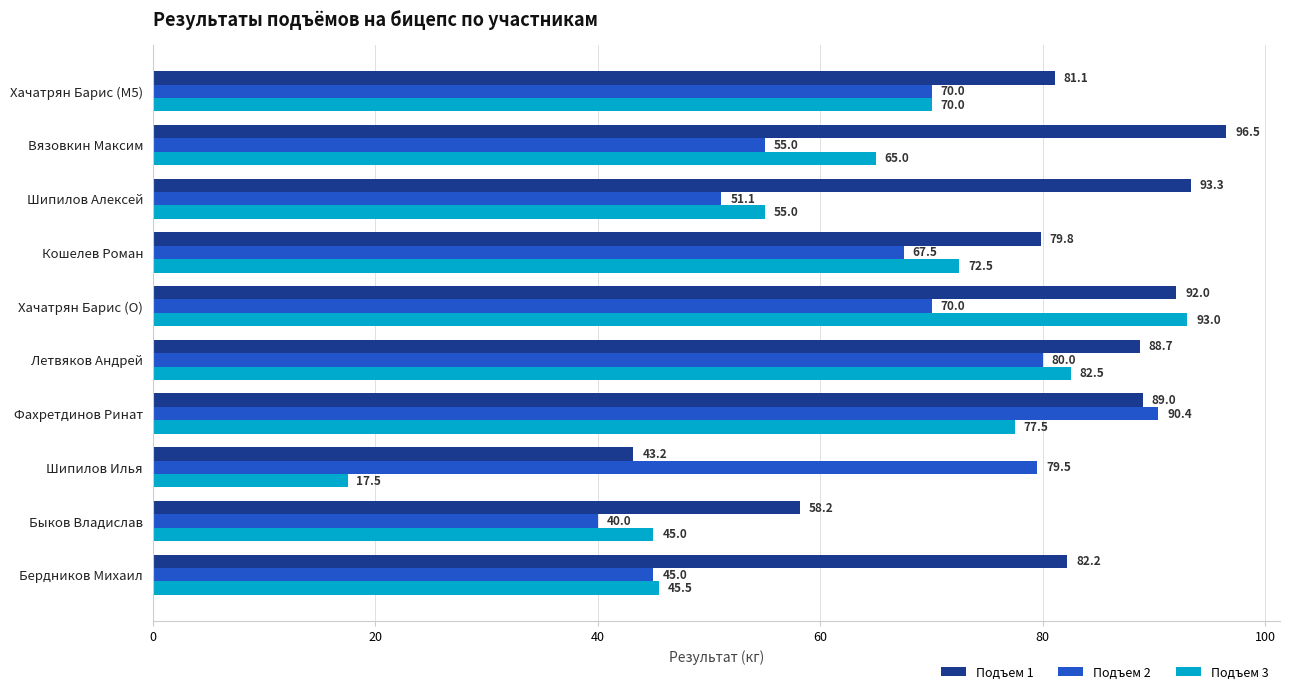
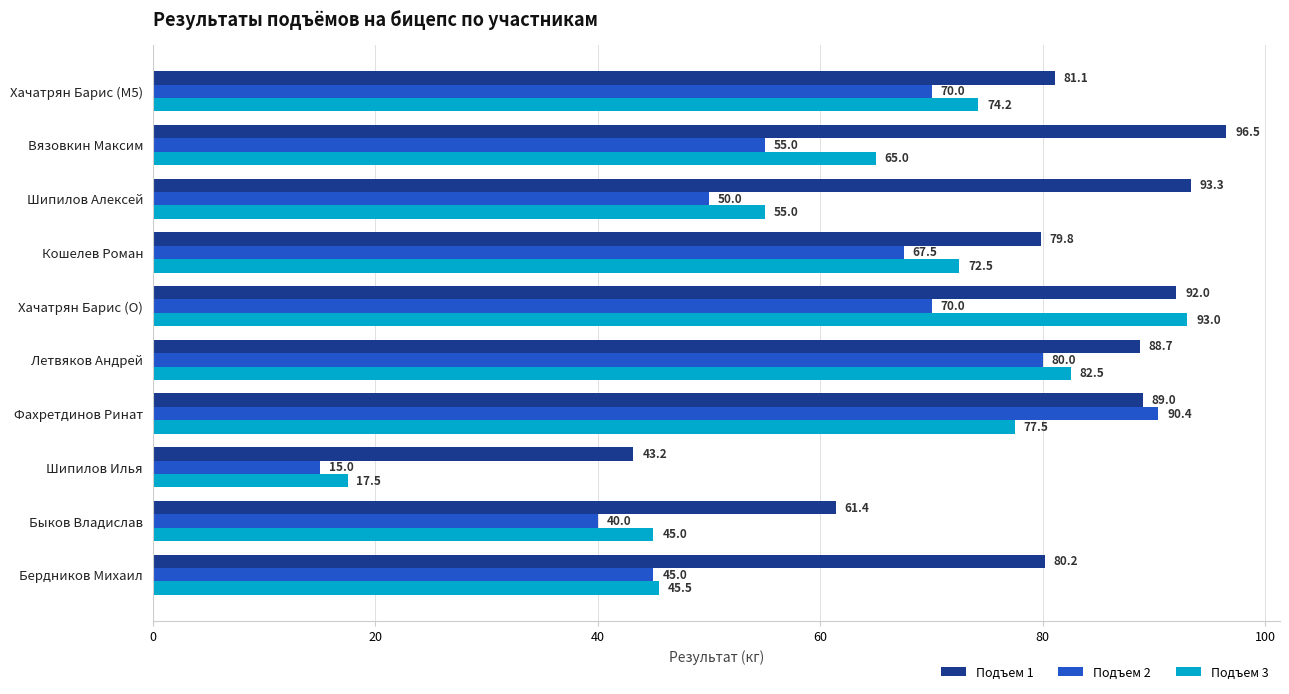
Подъем 3, Хачатрян Барис (M5): 70.0 -> 74.2
Подъем 2, Шипилов Алексей: 51.1 -> 50.0
Подъем 2, Шипилов Илья: 79.5 -> 15.0
Подъем 1, Быков Владислав: 58.2 -> 61.4
Подъем 1, Бердников Михаил: 82.2 -> 80.2
